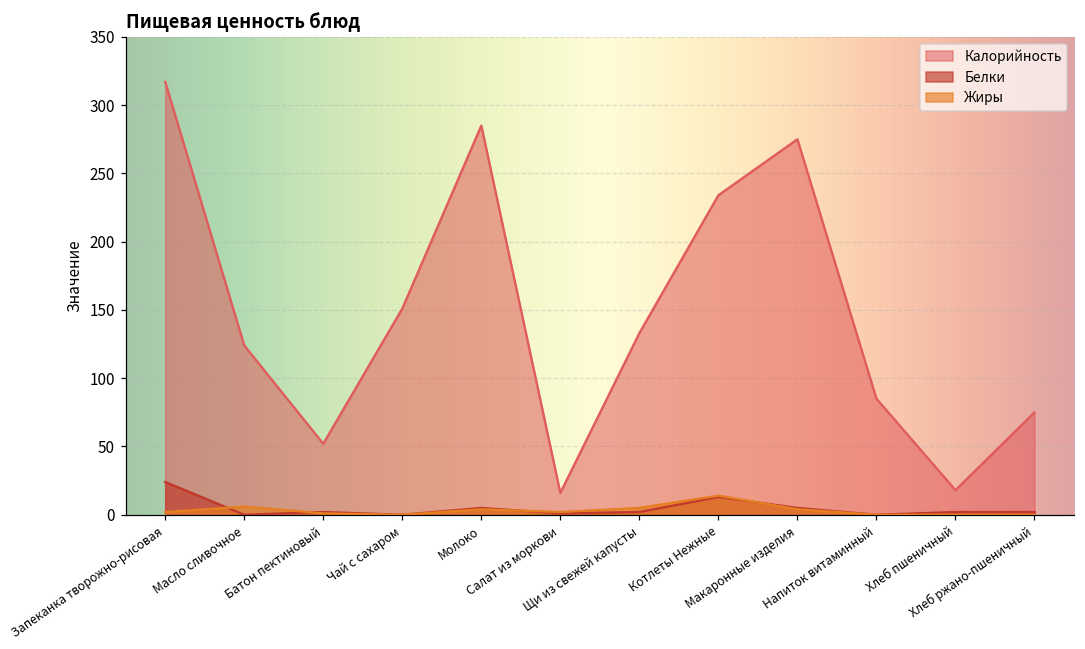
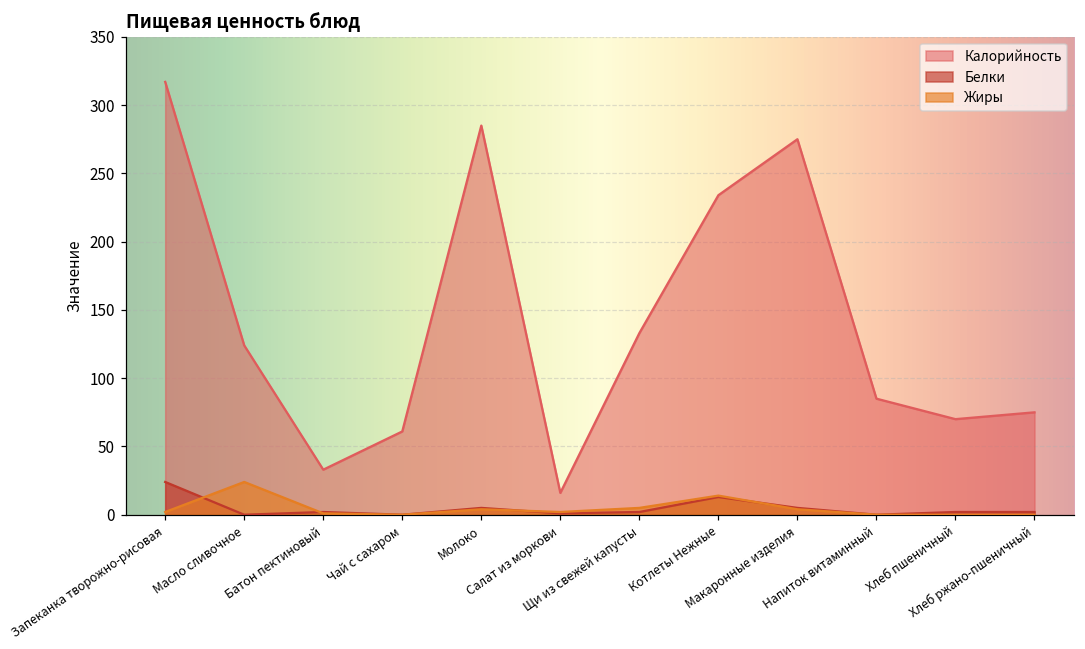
Жиры, Масло сливочное: 6 -> 24
Калорийность, Батон пектиновый: 52 -> 33
Калорийность, Чай с сахаром: 151 -> 61
Калорийность, Хлеб пшеничный: 18 -> 70
